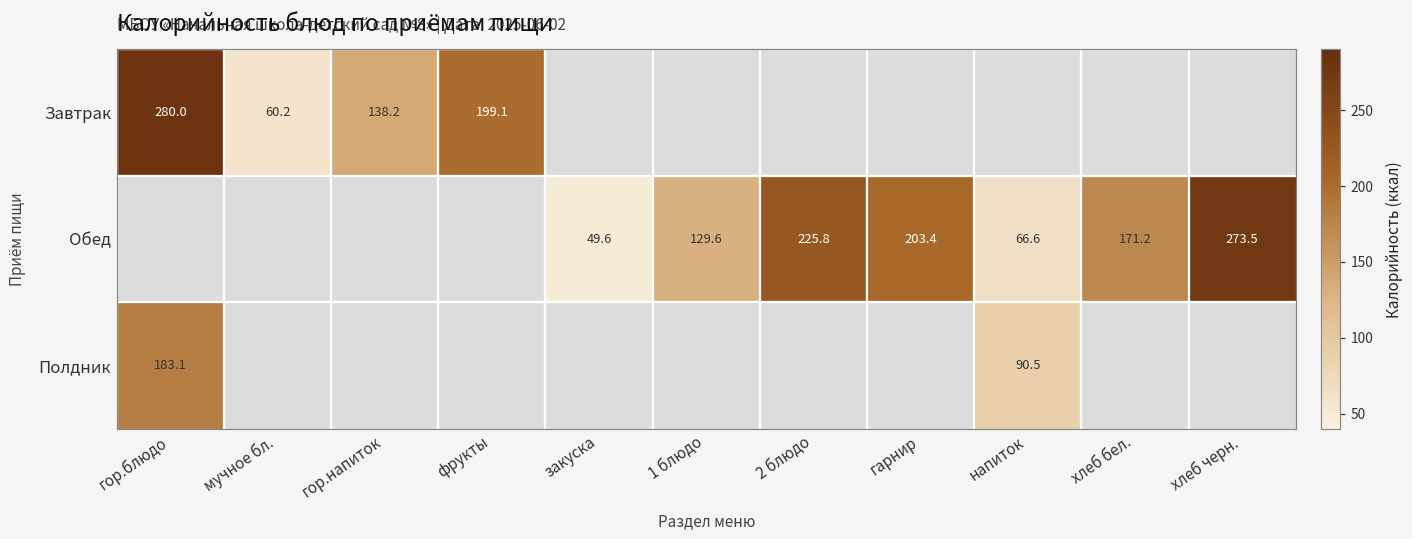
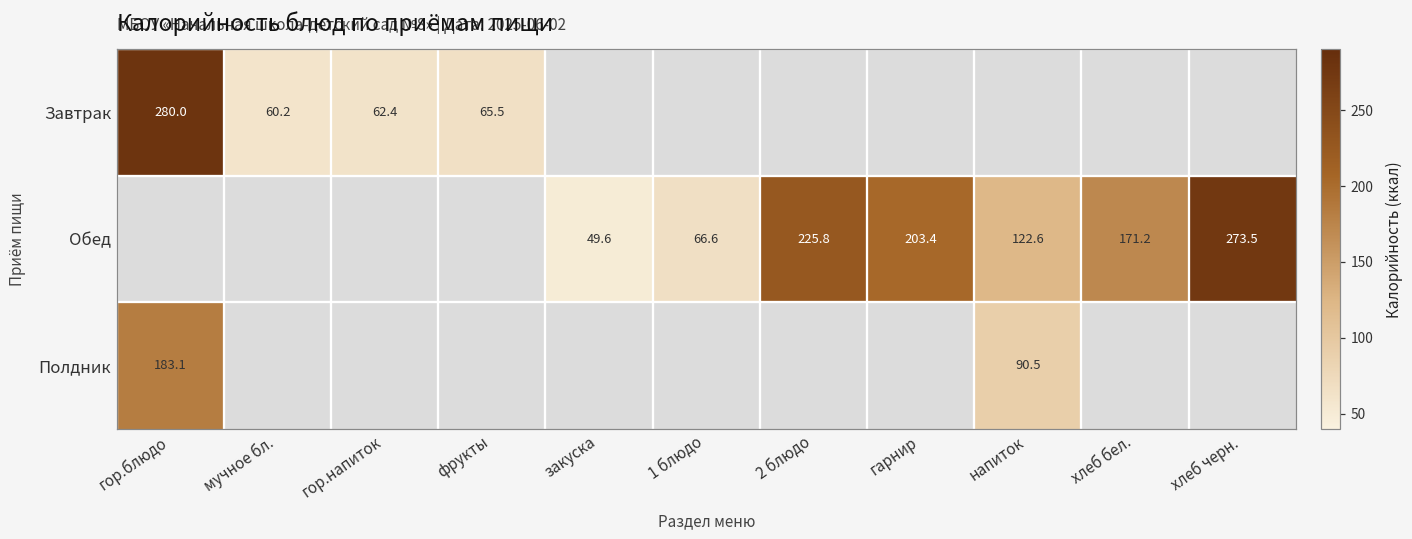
Завтрак, гор.напиток: 138.2 -> 62.4
Завтрак, фрукты: 199.1 -> 65.5
Обед, 1 блюдо: 129.6 -> 66.6
Обед, напиток: 66.6 -> 122.6
